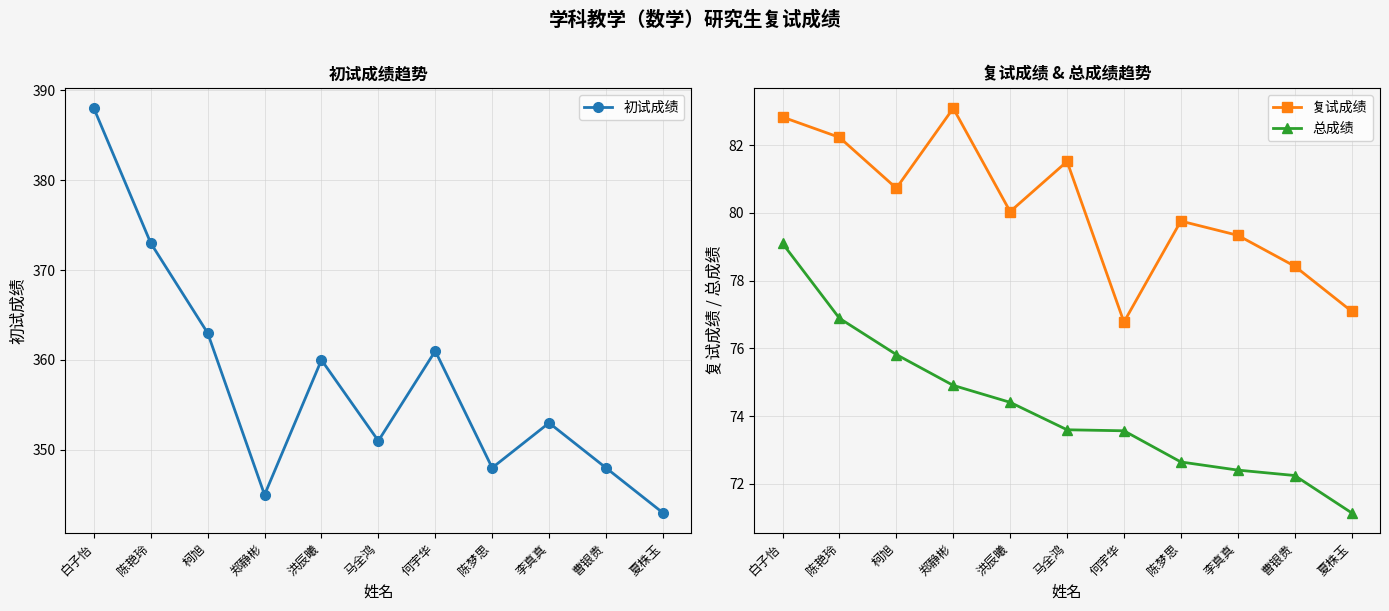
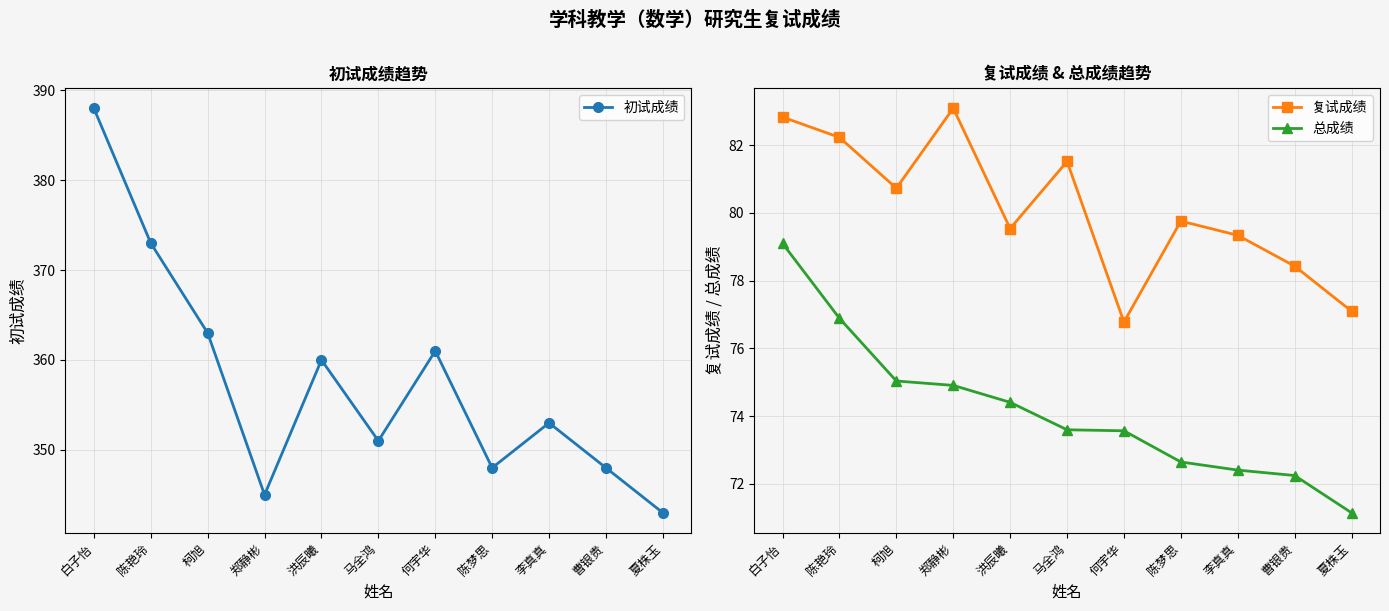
复试成绩 & 总成绩趋势, 总成绩, 柯旭: 75.8 -> 75.0
复试成绩 & 总成绩趋势, 复试成绩, 洪辰曦: 80.0 -> 79.5
